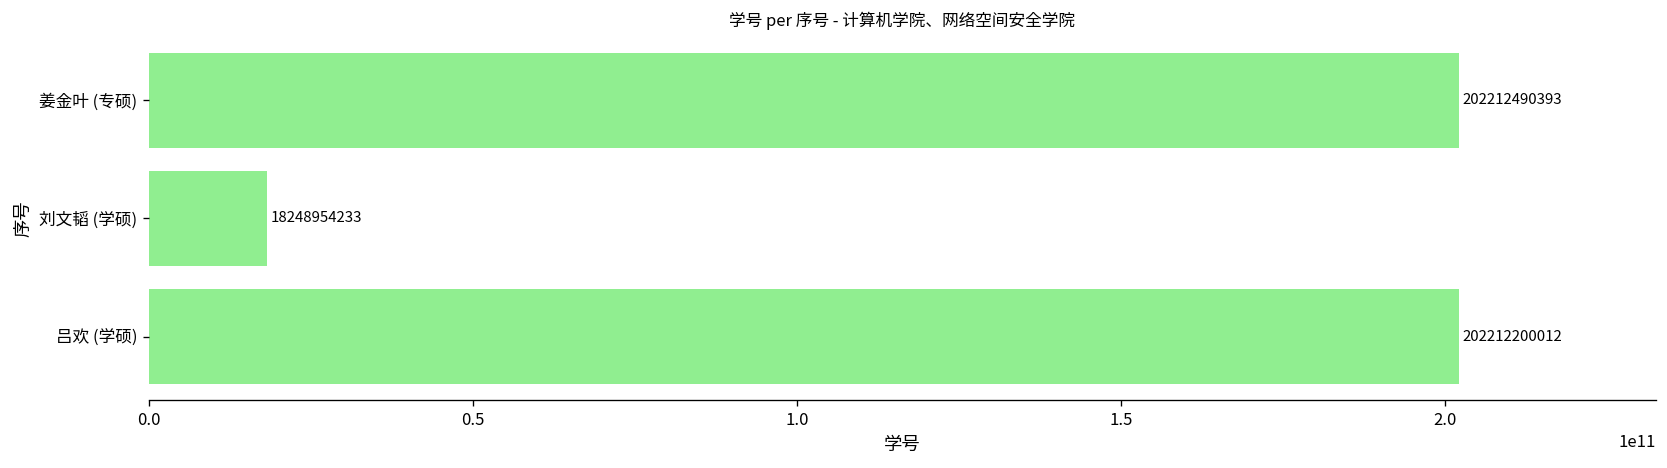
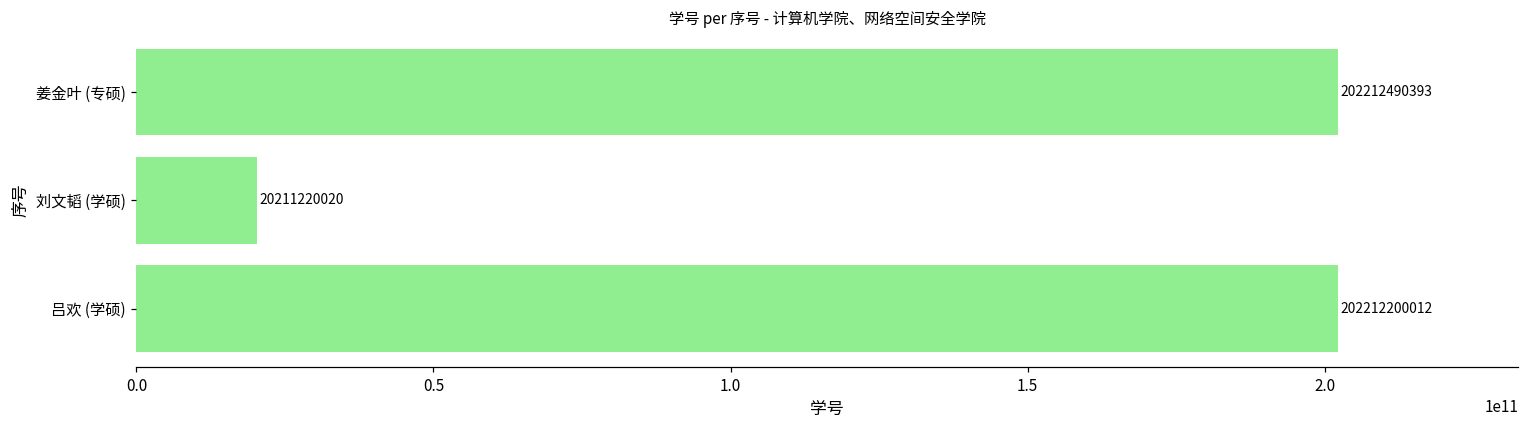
刘文韬 (学硕): 18248954233 -> 20211220020
